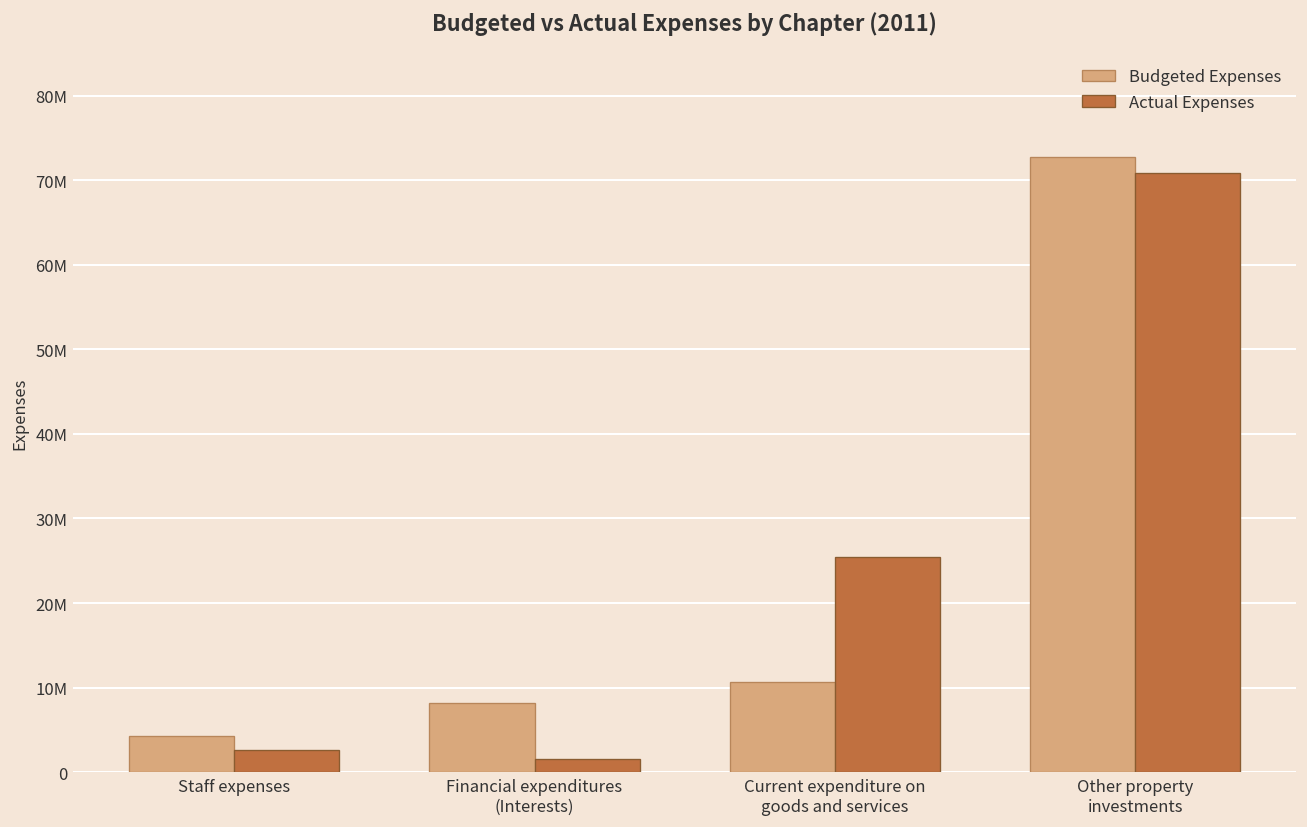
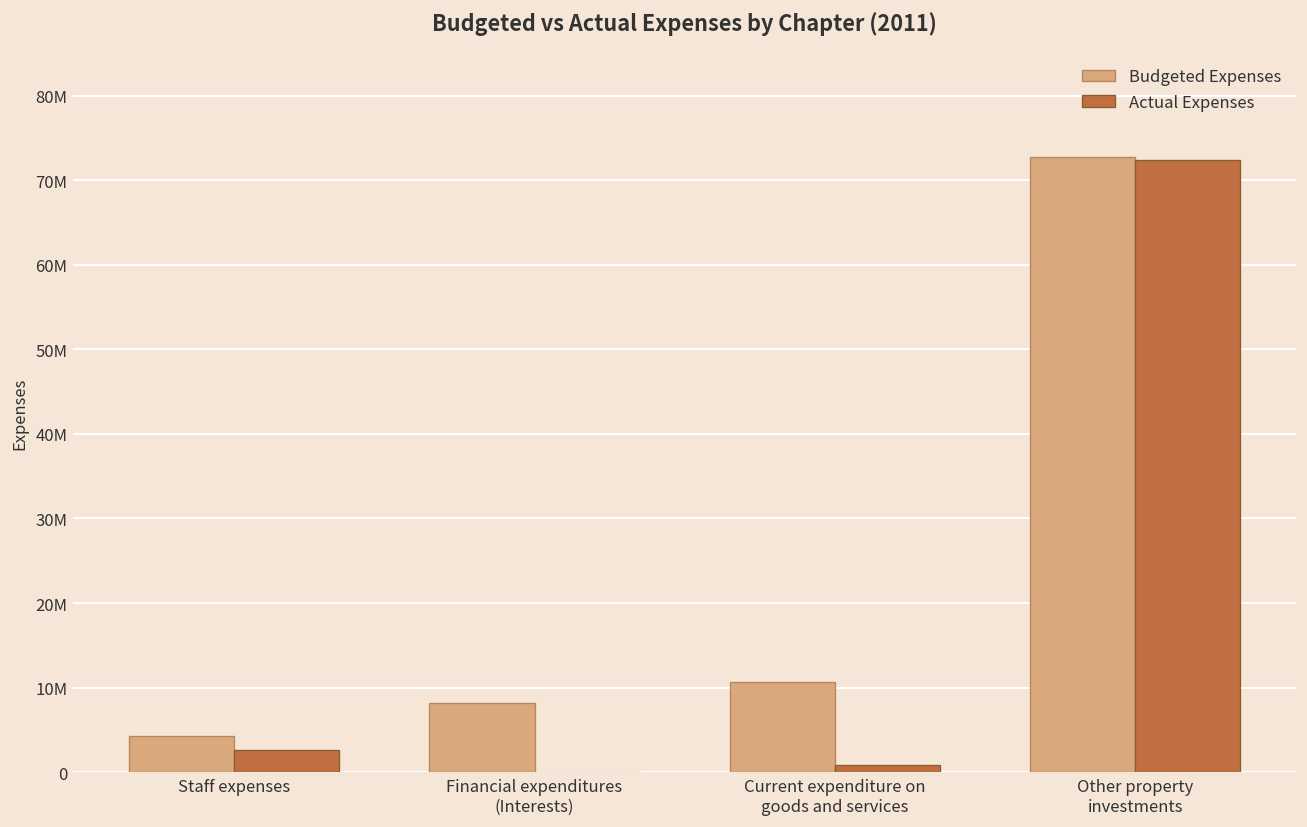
Actual Expenses, Financial expenditures (Interests): 2000000 -> 0
Actual Expenses, Current expenditure on goods and services: 25000000 -> 1000000
Actual Expenses, Other property investments: 71000000 -> 72000000
